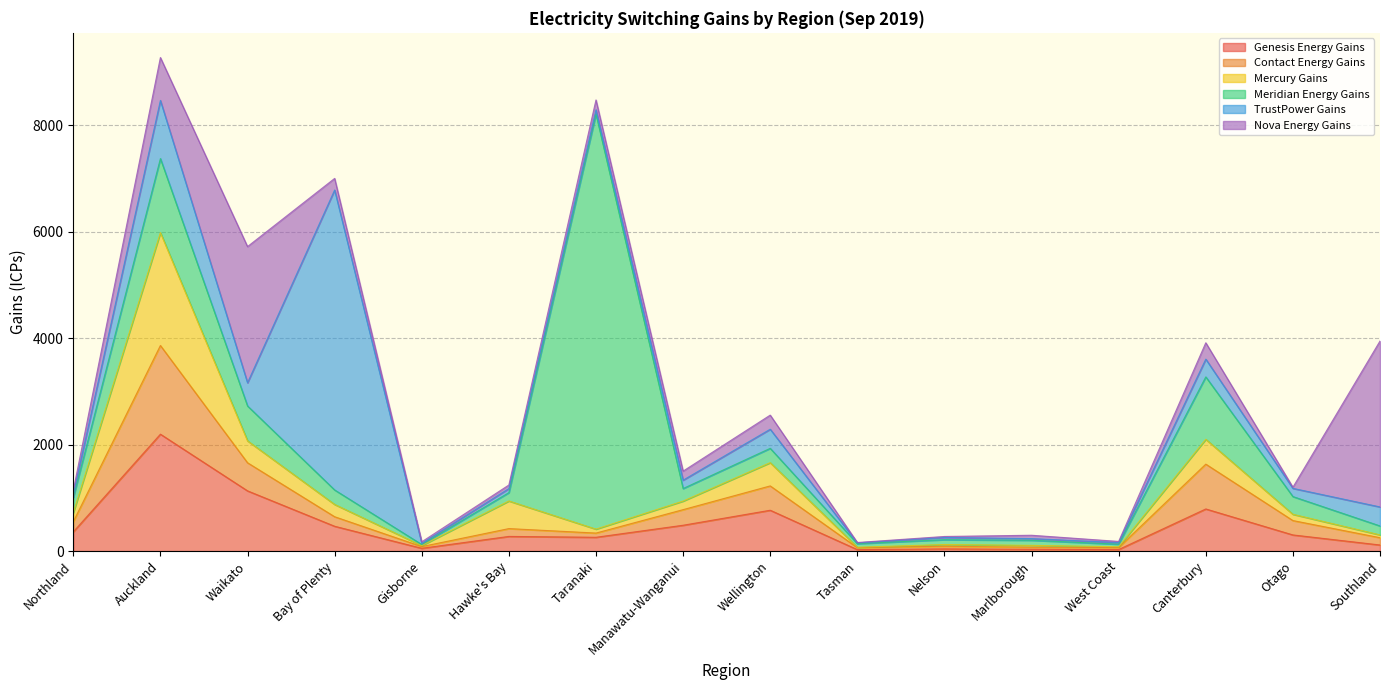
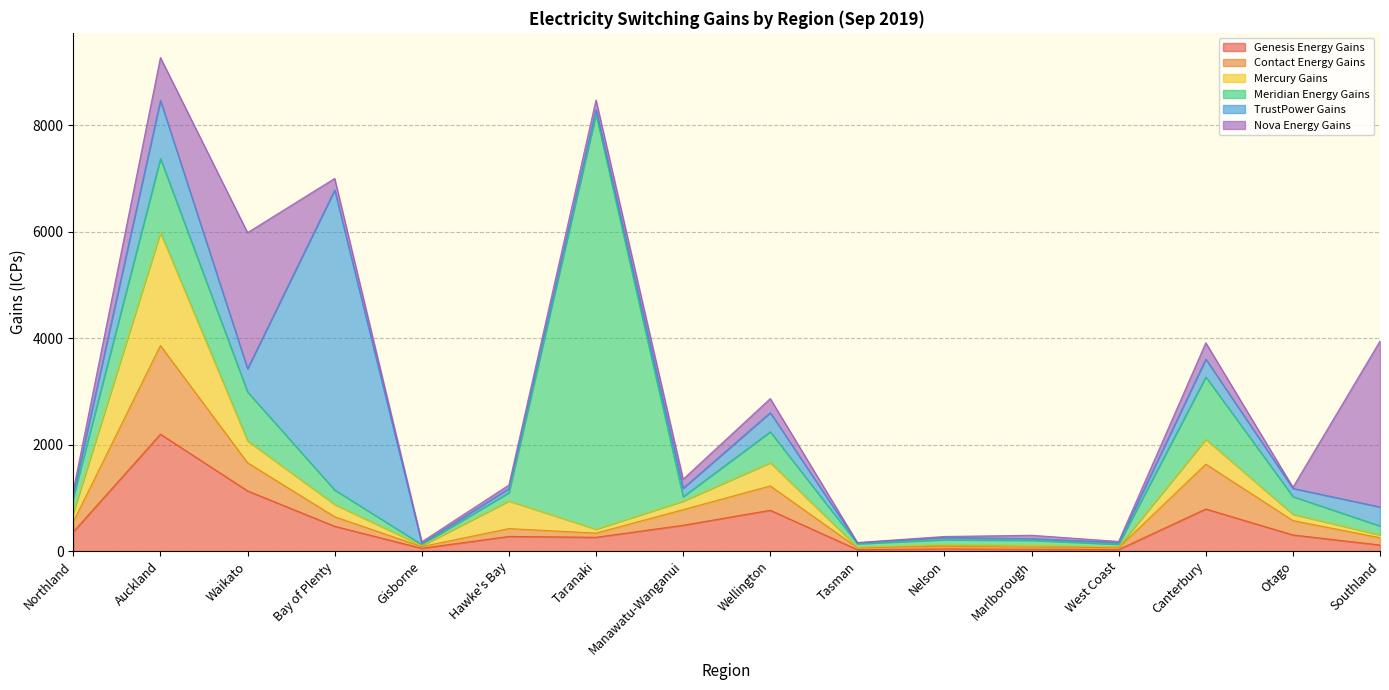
Meridian Energy Gains, Waikato: 700 -> 900
Meridian Energy Gains, Manawatu-Wanganui: 200 -> 100
Meridian Energy Gains, Wellington: 300 -> 600
